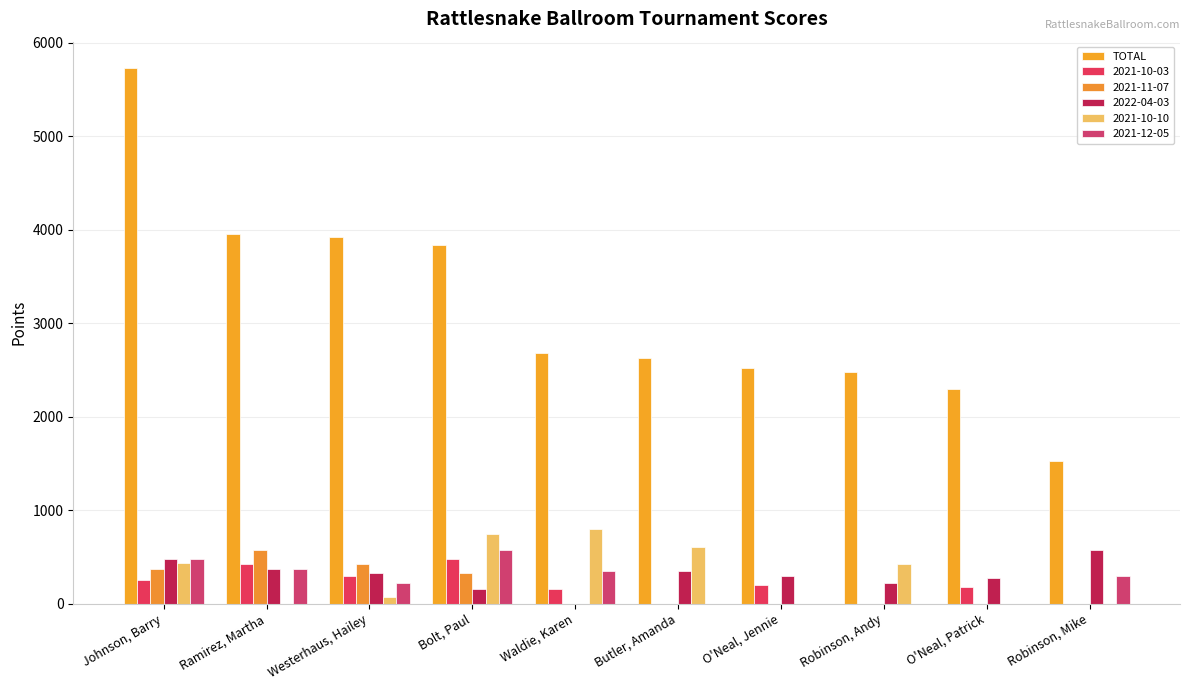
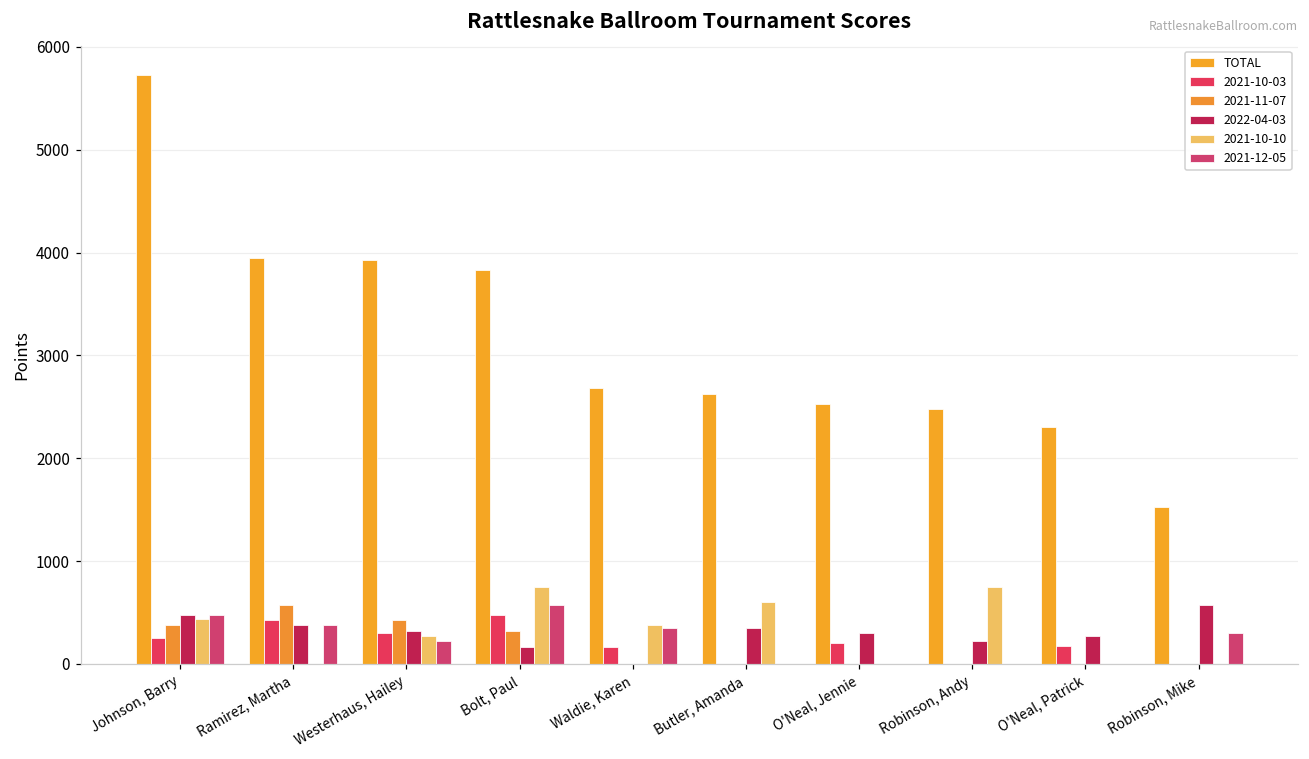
2021-10-10, Westerhaus, Hailey: 100 -> 300
2021-10-10, Waldie, Karen: 800 -> 400
2021-10-10, Robinson, Andy: 400 -> 700
